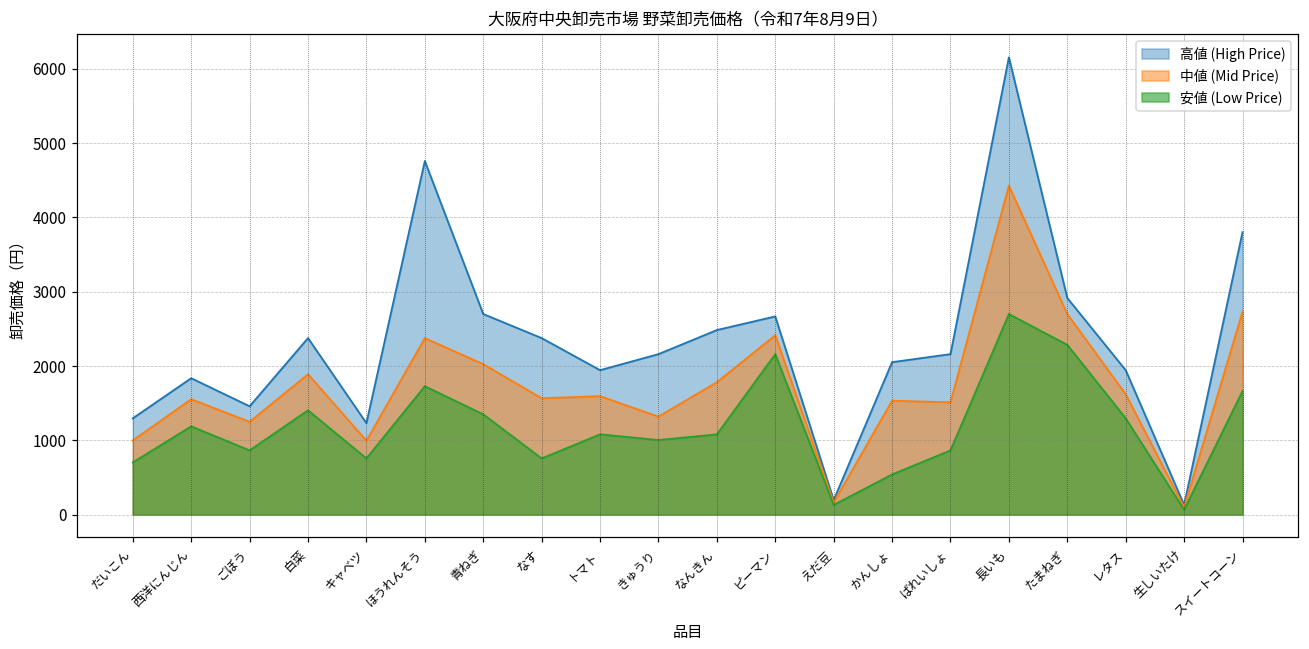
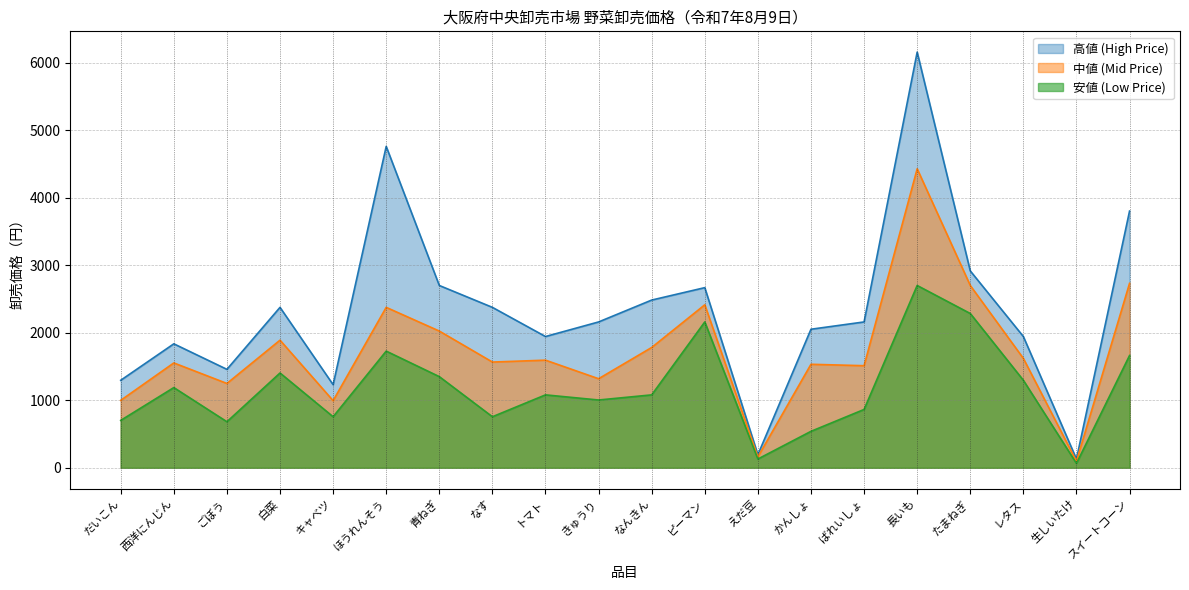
安値 (Low Price), ごぼう: 900 -> 700
